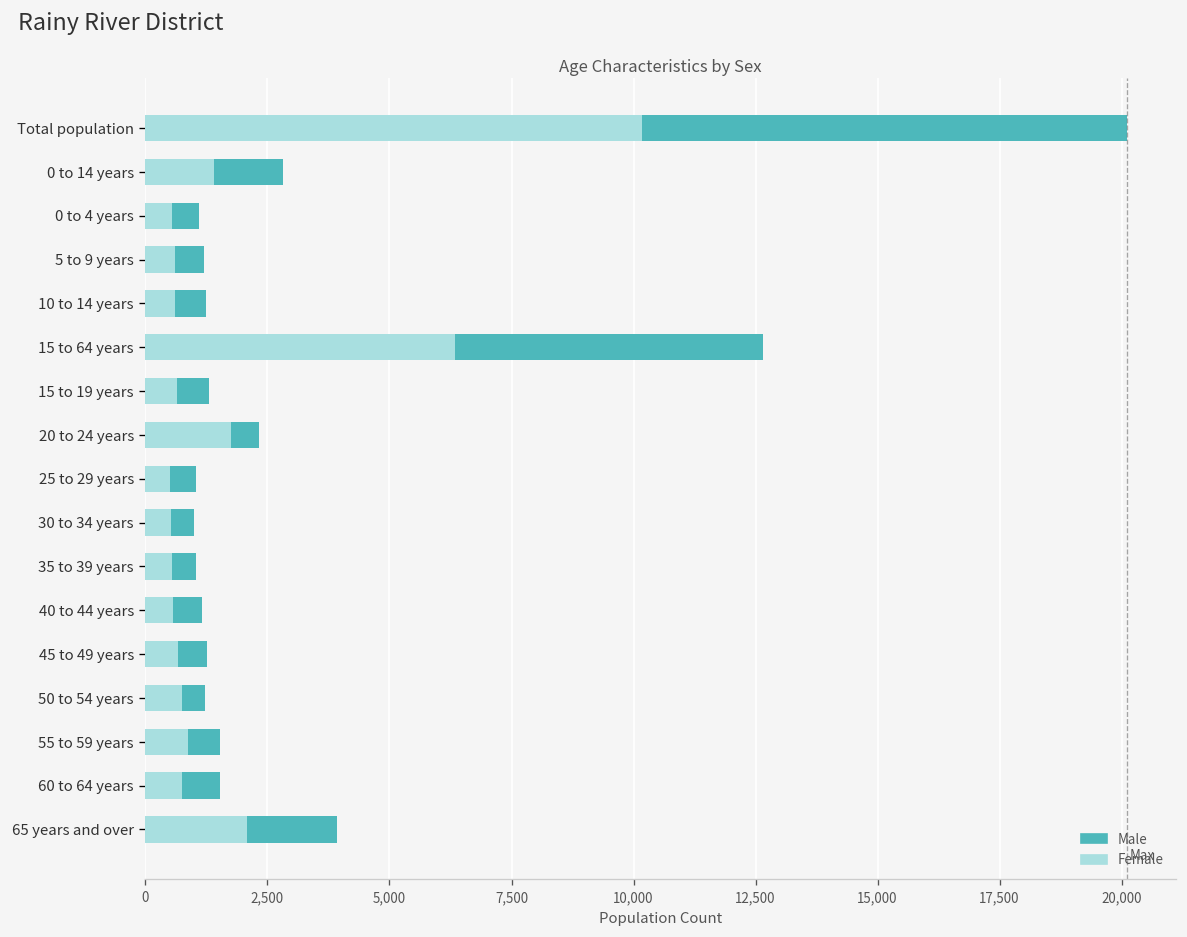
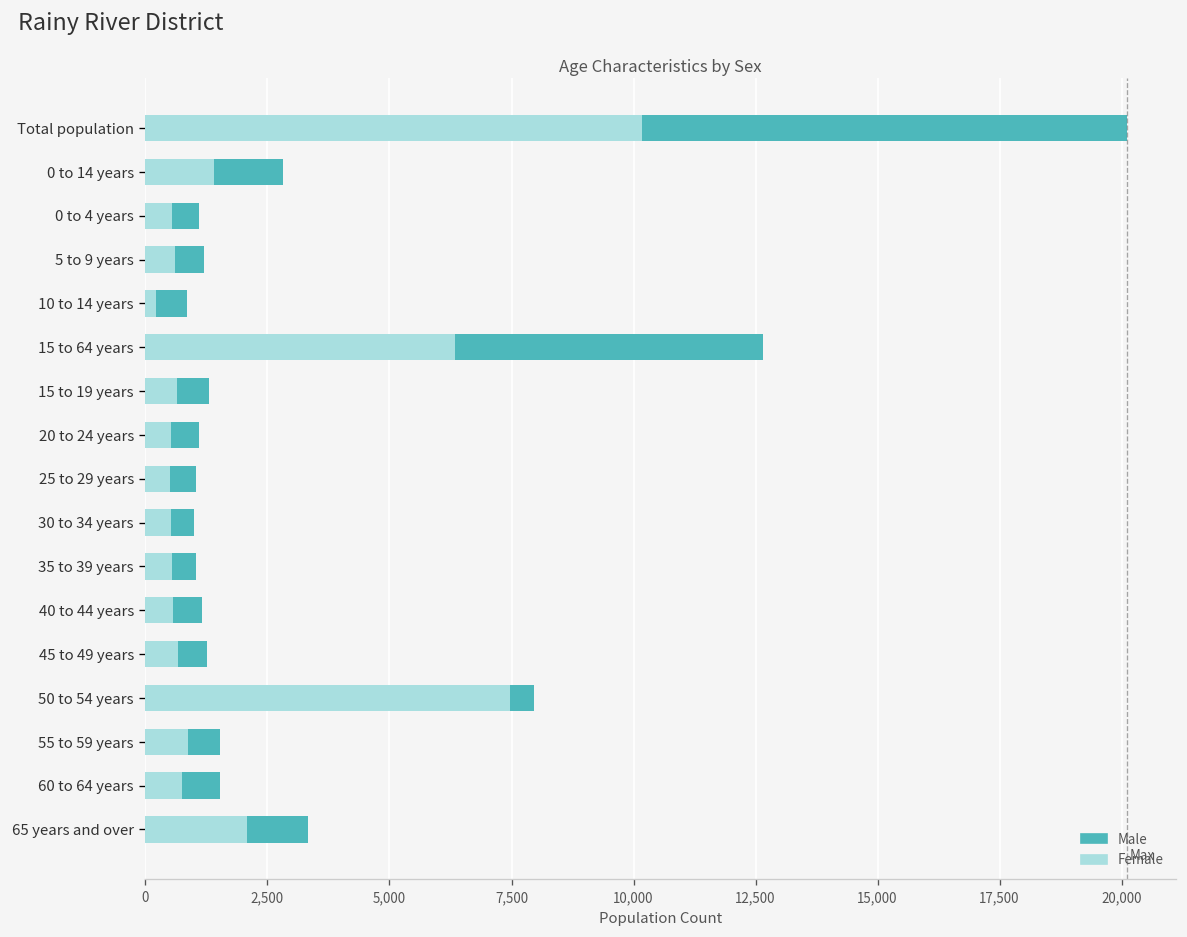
Female, 10 to 14 years: 600 -> 200
Female, 20 to 24 years: 1,800 -> 500
Female, 50 to 54 years: 700 -> 7,500
Male, 65 years and over: 1,800 -> 1,300
